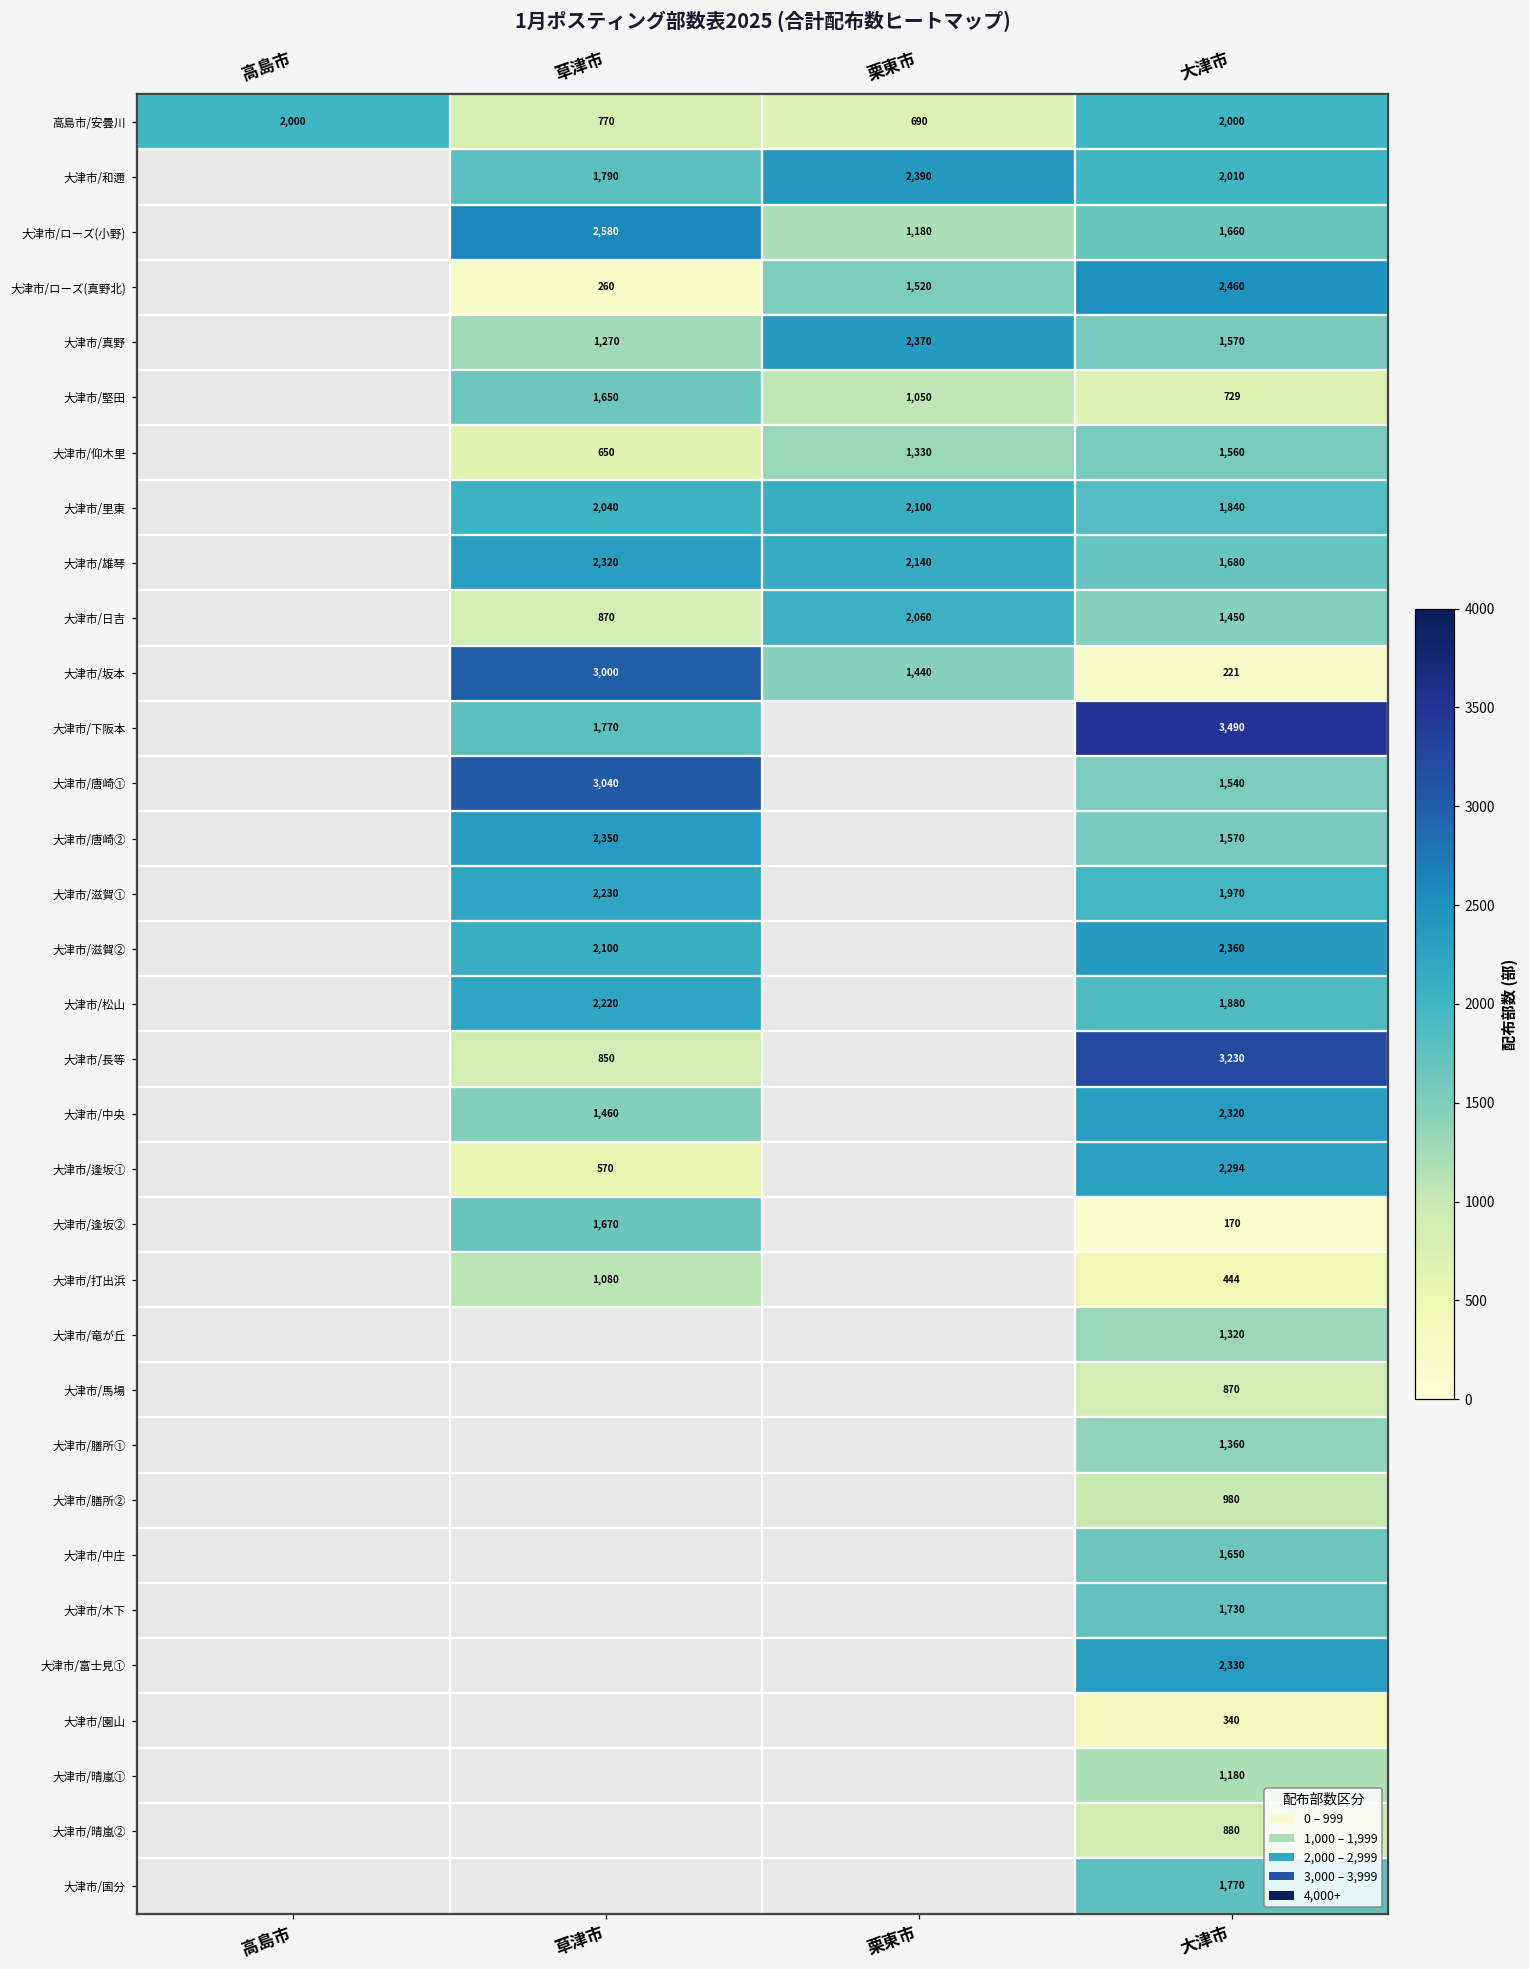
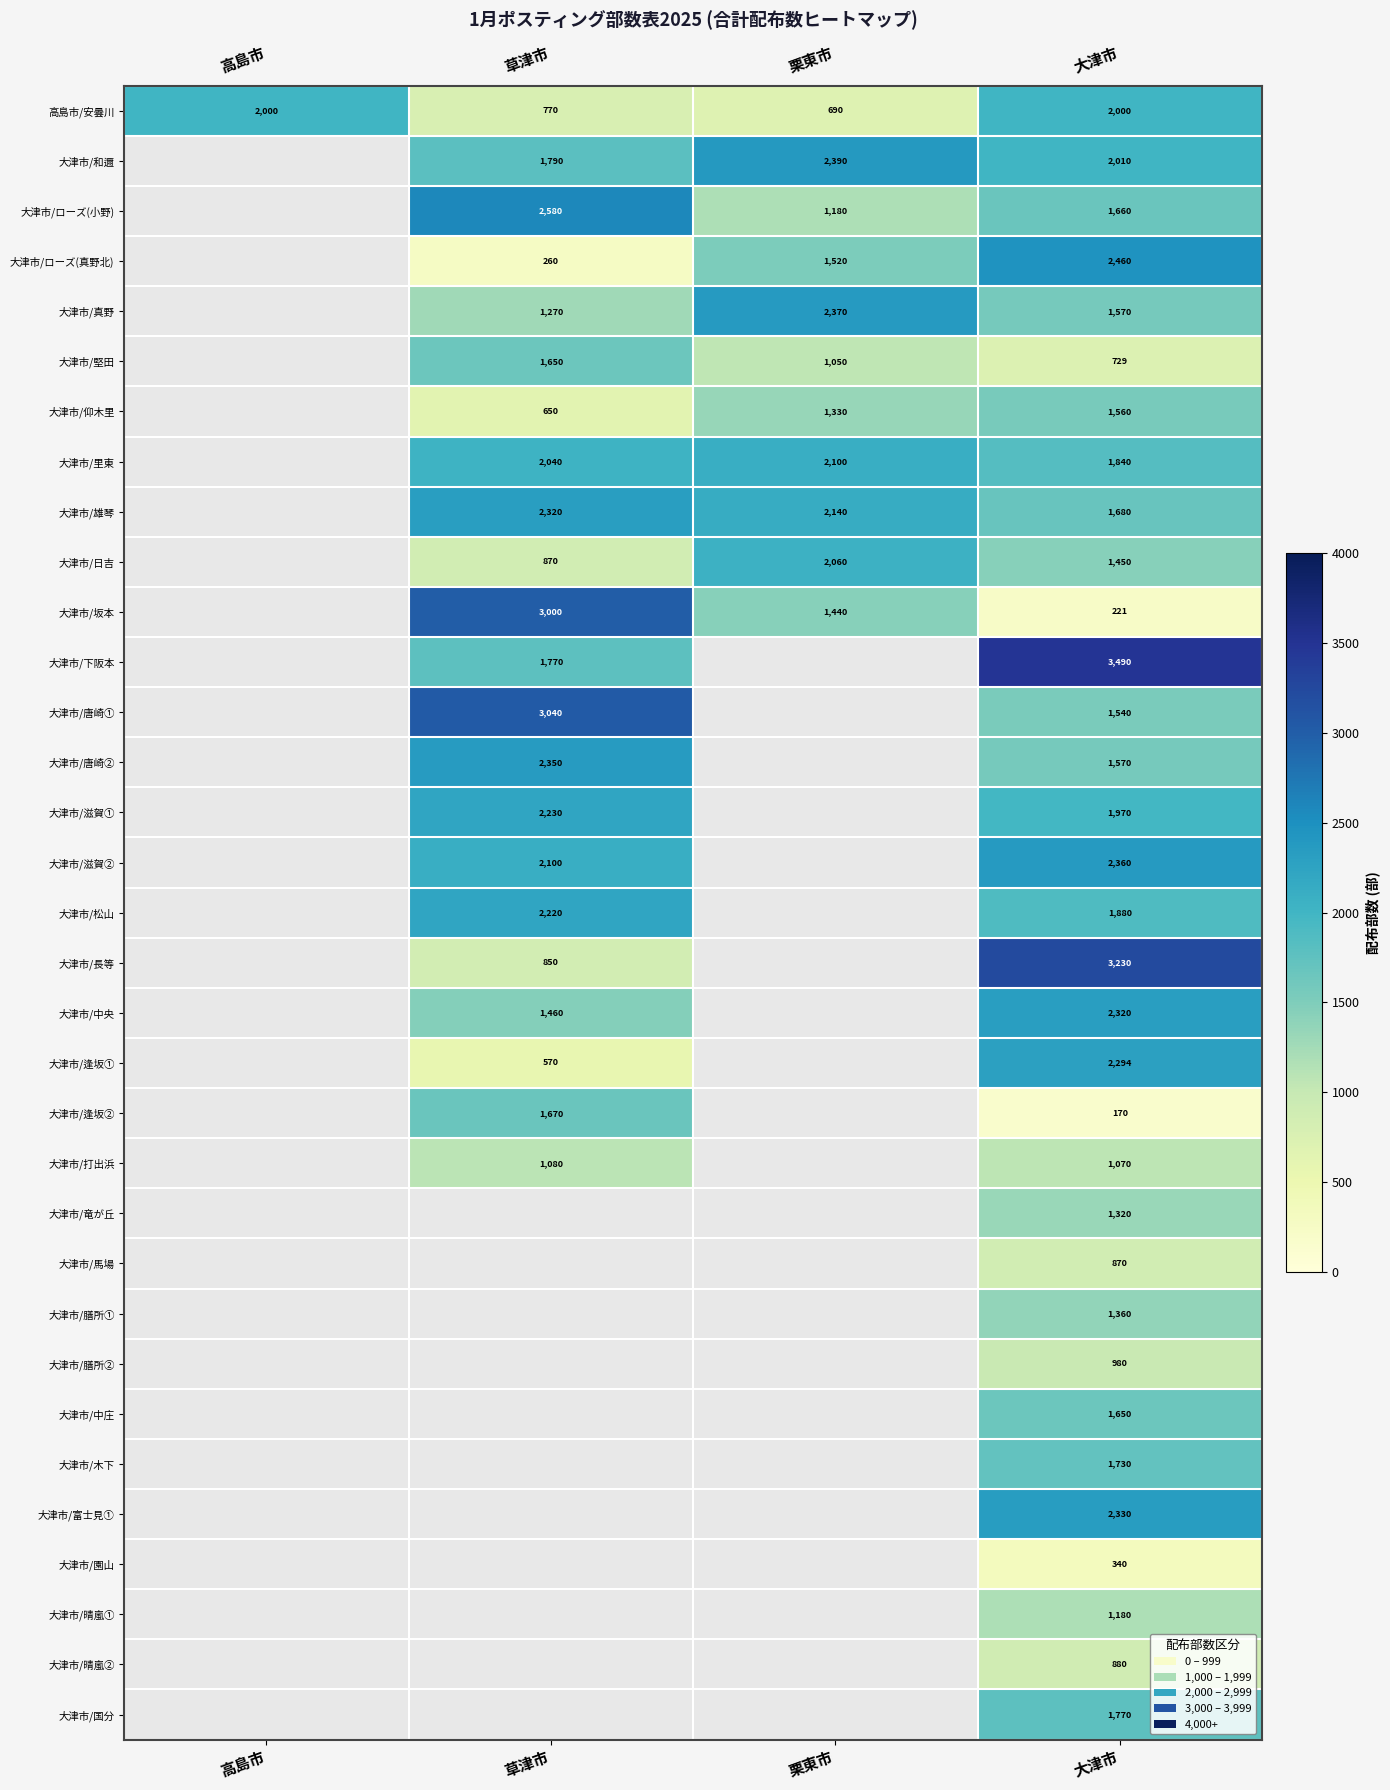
大津市/打出浜, 大津市: 444 -> 1,070
